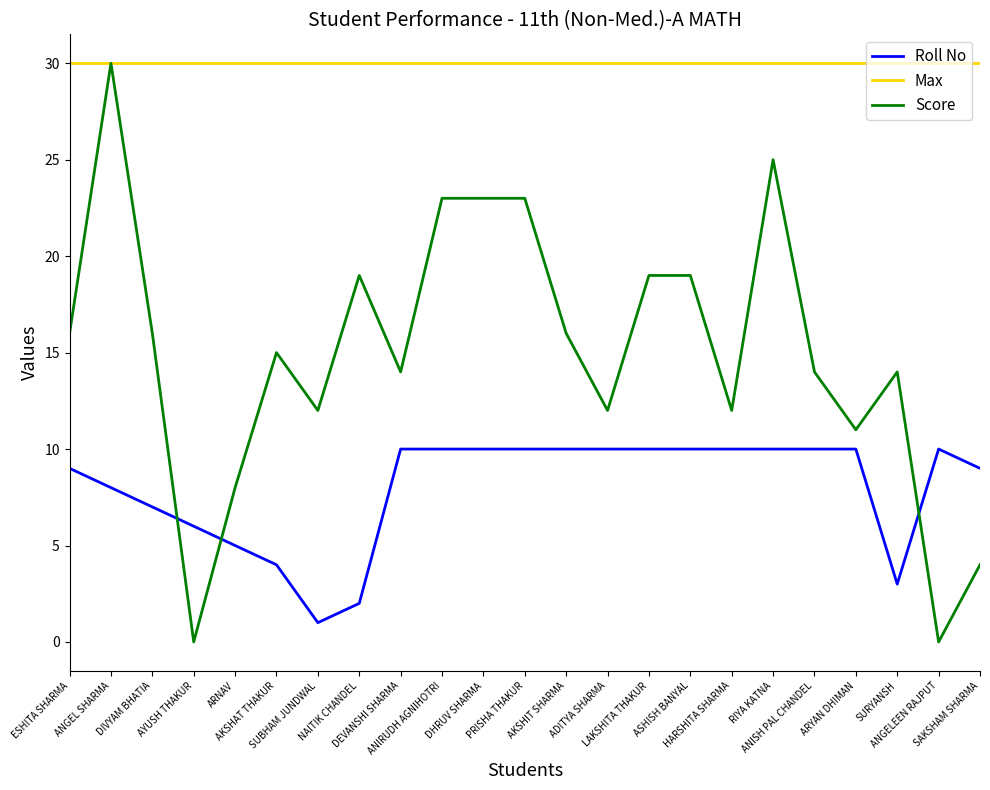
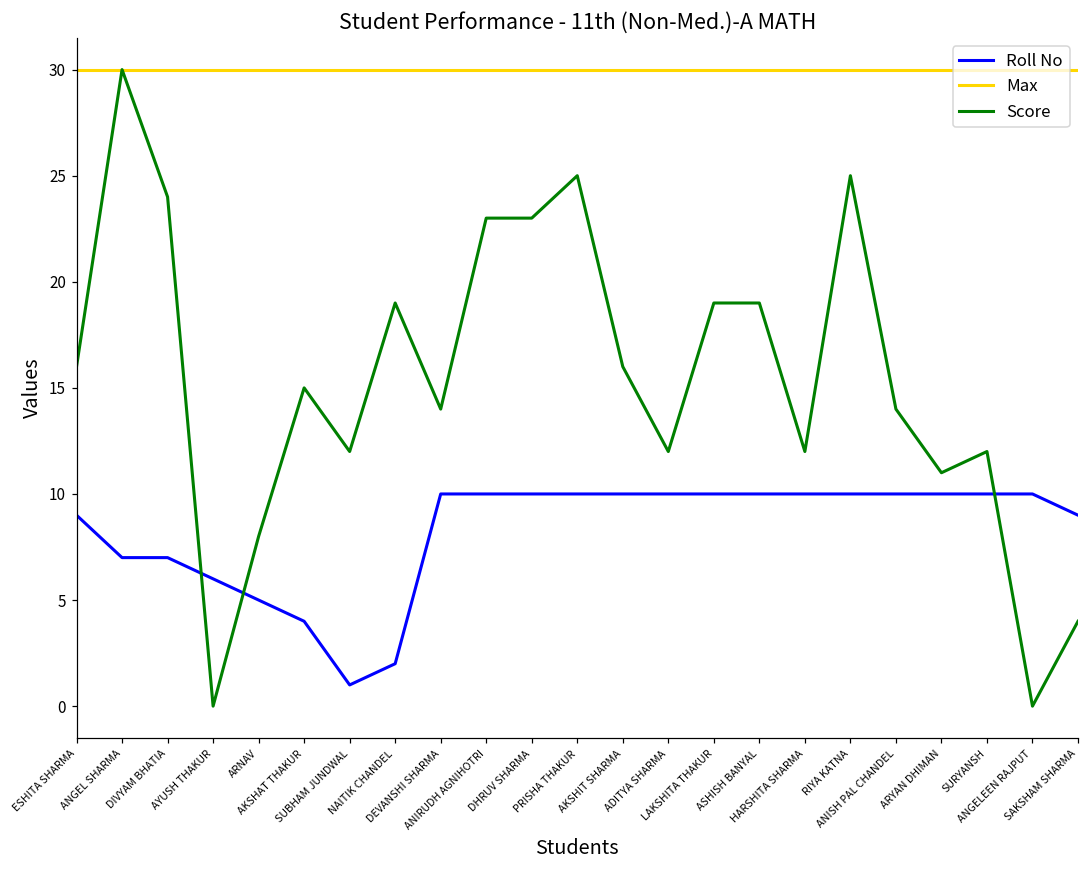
Roll No, ANGEL SHARMA: 8 -> 7
Score, DIVYAM BHATIA: 16 -> 24
Score, PRISHA THAKUR: 23 -> 25
Roll No, SURYANSH: 3 -> 10
Score, SURYANSH: 14 -> 12
